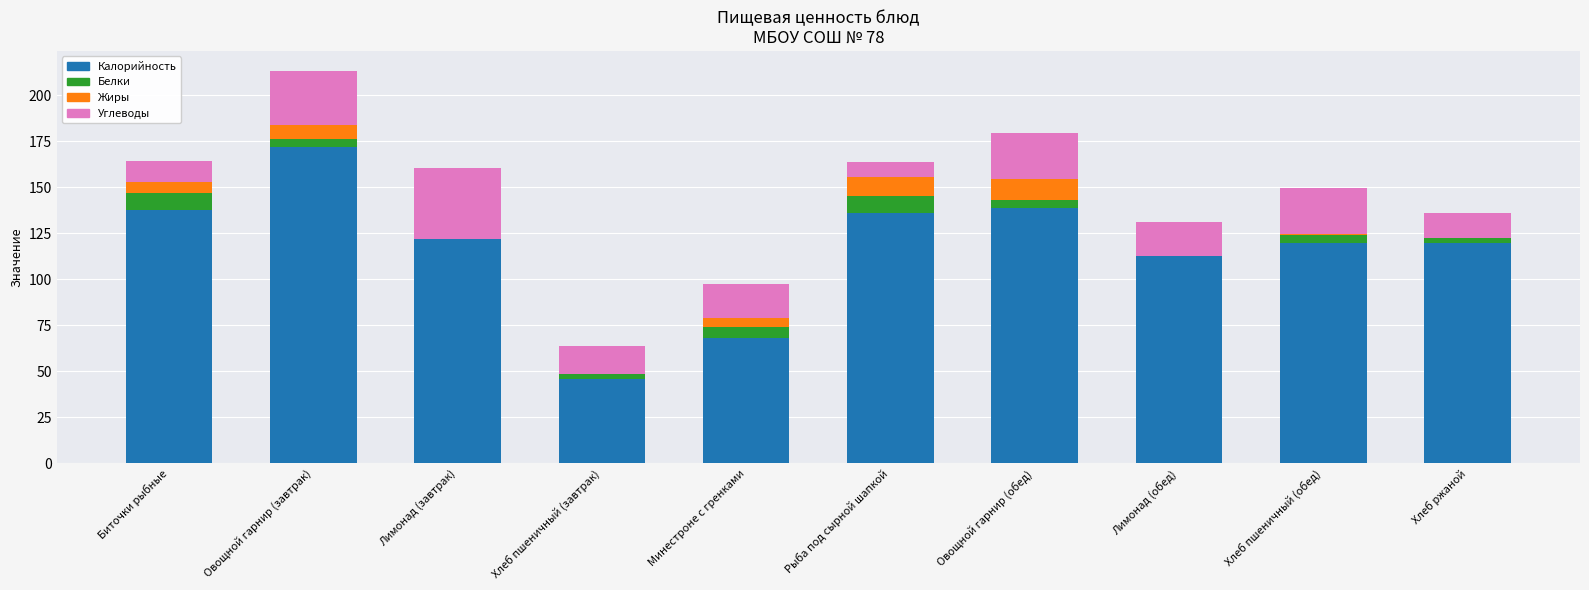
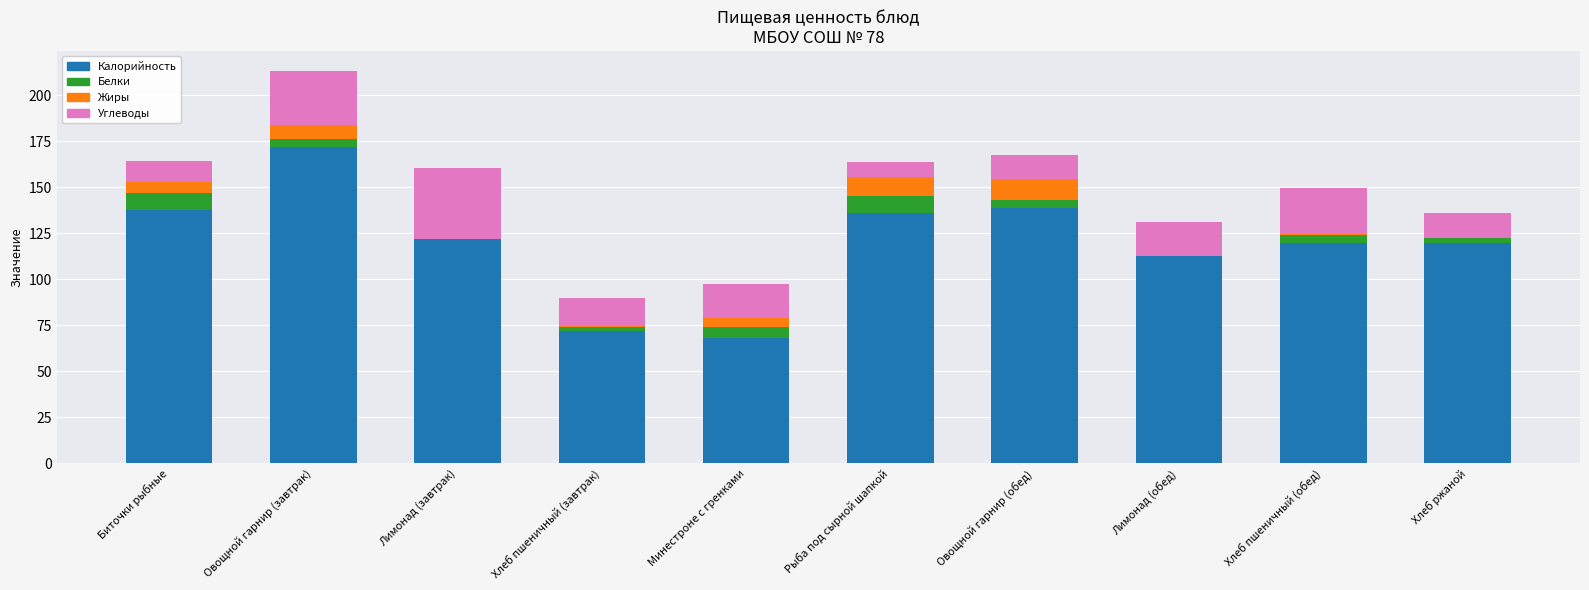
Калорийность, Хлеб пшеничный (завтрак): 46 -> 72
Углеводы, Овощной гарнир (обед): 25 -> 13
